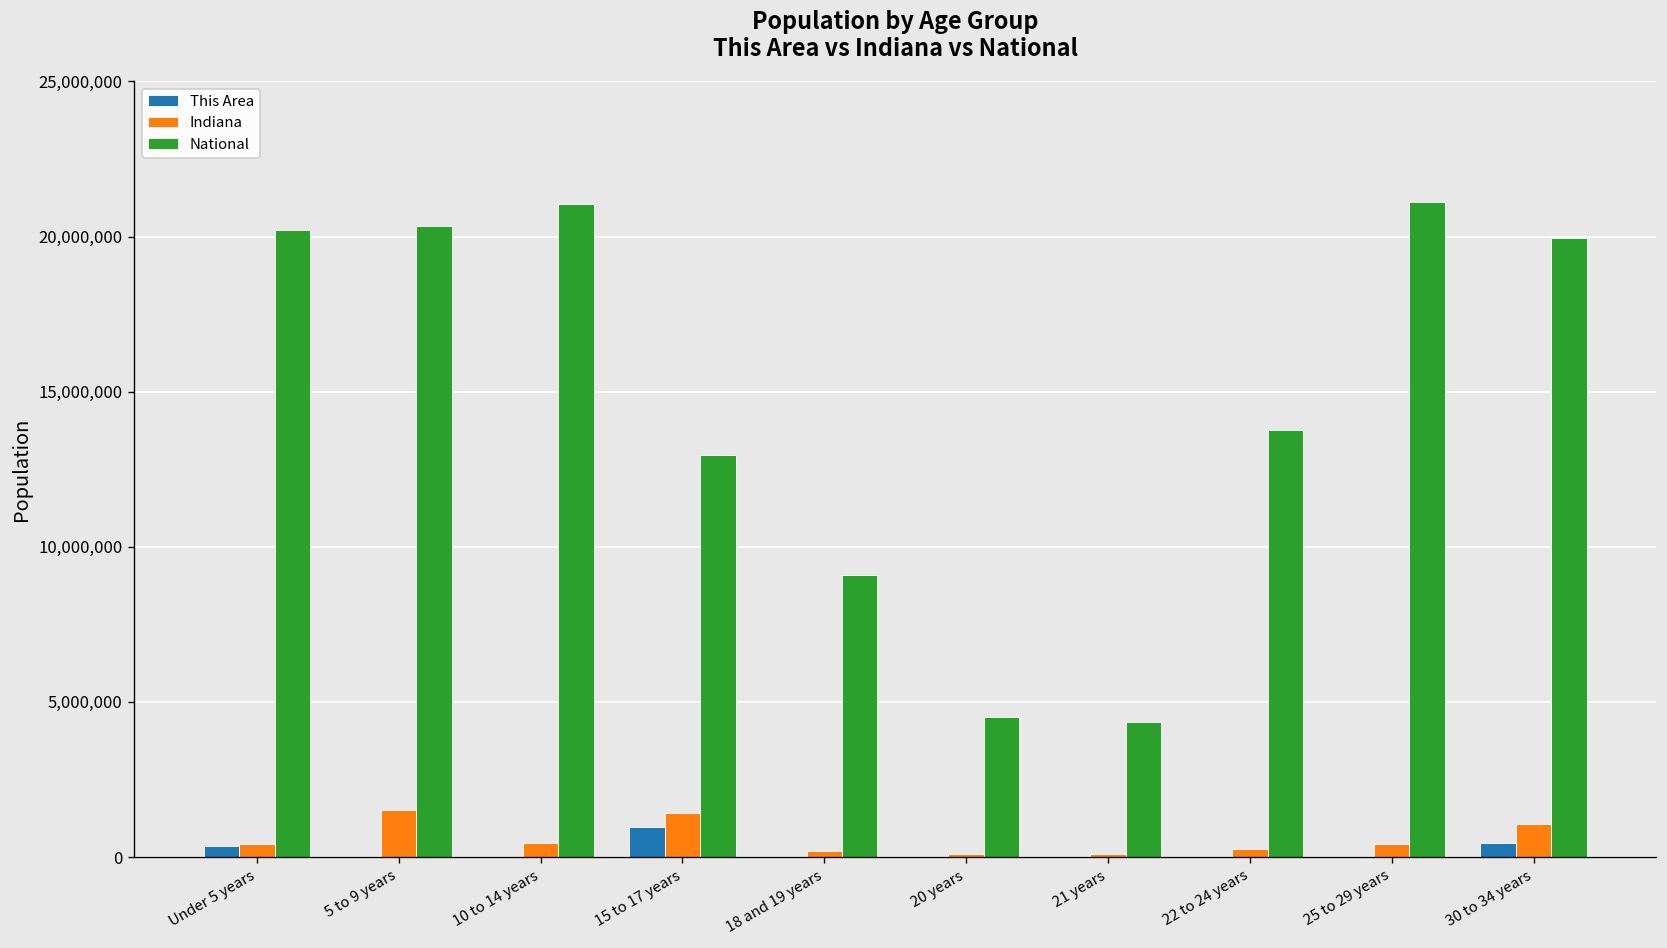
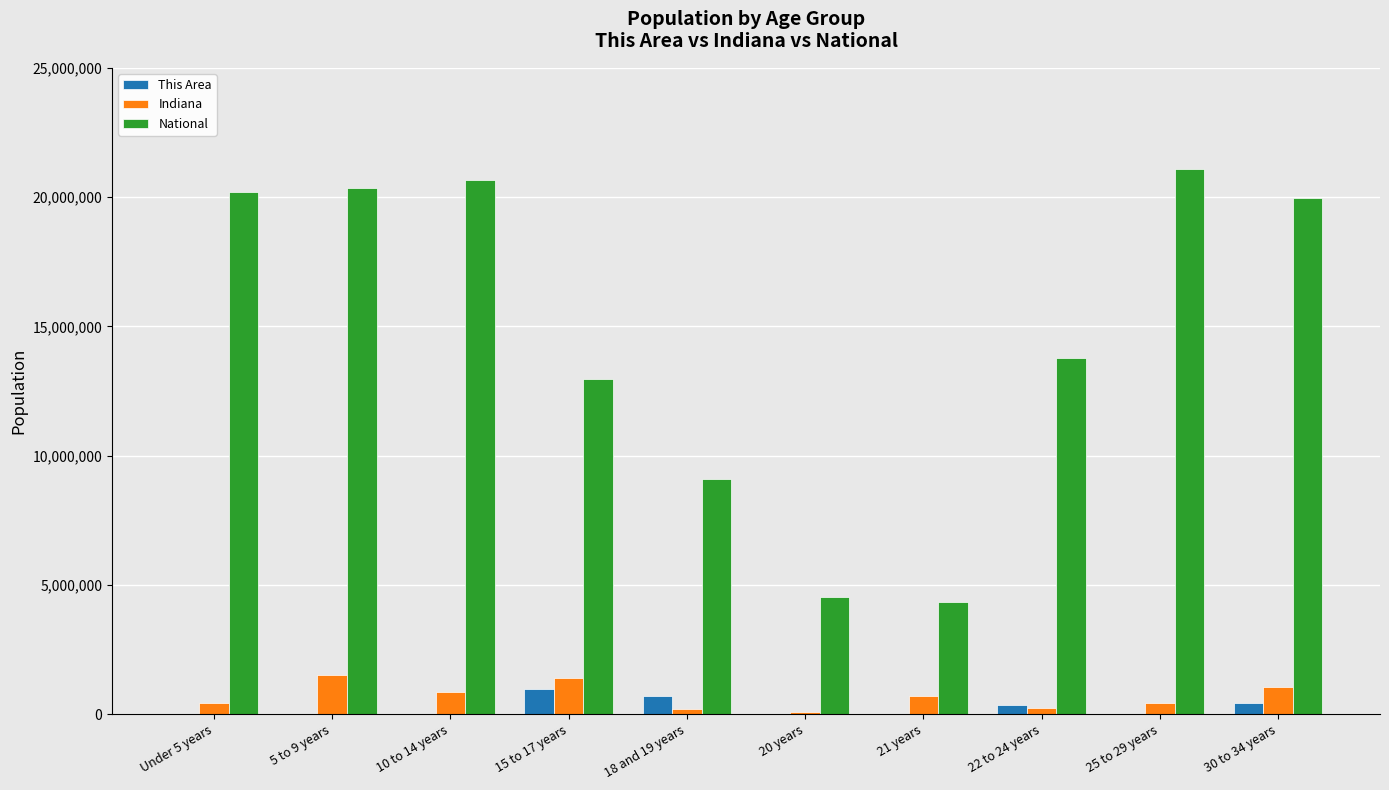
This Area, Under 5 years: 400,000 -> 0
Indiana, 10 to 14 years: 500,000 -> 900,000
National, 10 to 14 years: 21,100,000 -> 20,700,000
This Area, 18 and 19 years: 0 -> 700,000
Indiana, 21 years: 100,000 -> 700,000
This Area, 22 to 24 years: 0 -> 300,000
